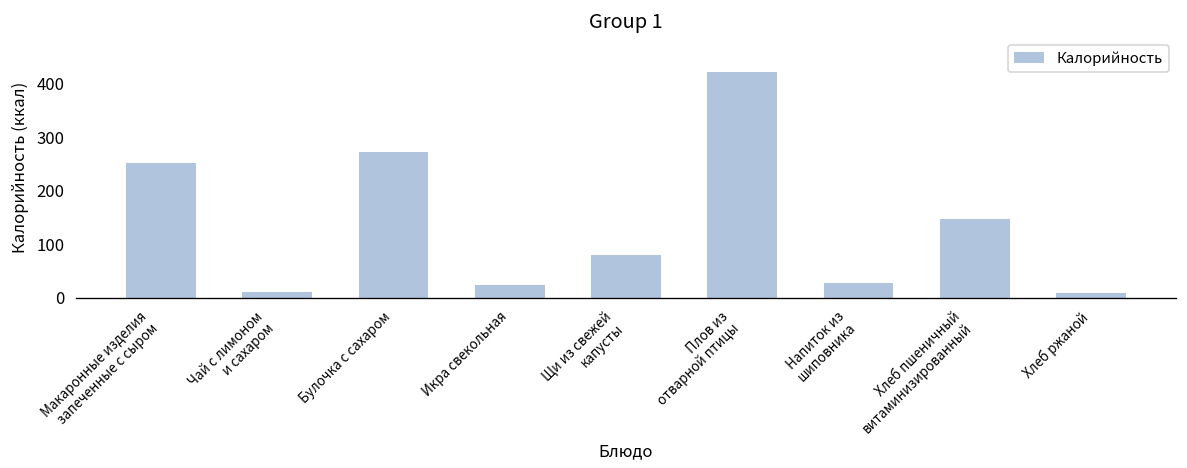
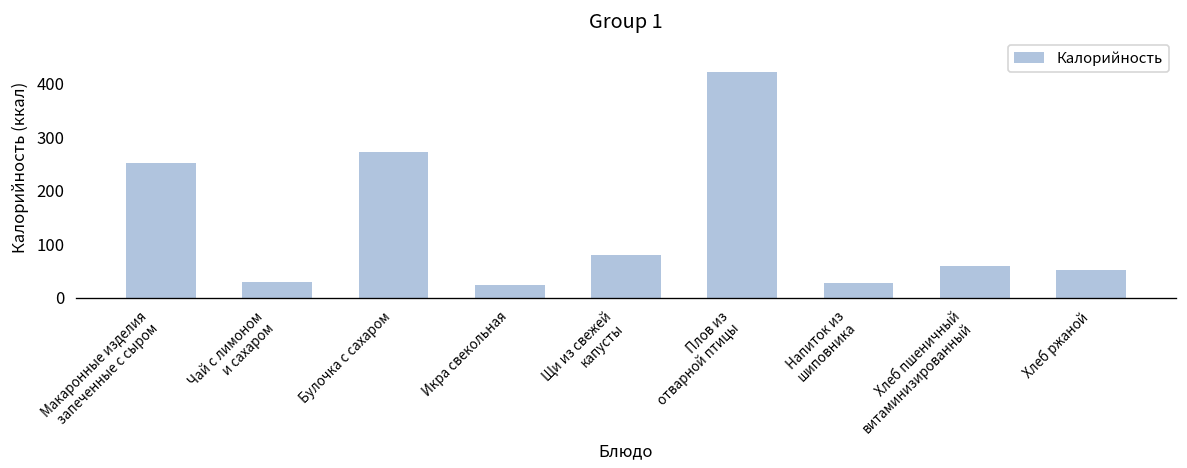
Чай с лимоном и сахаром: 10 -> 30
Хлеб пшеничный витаминизированный: 150 -> 60
Хлеб ржаной: 10 -> 50
